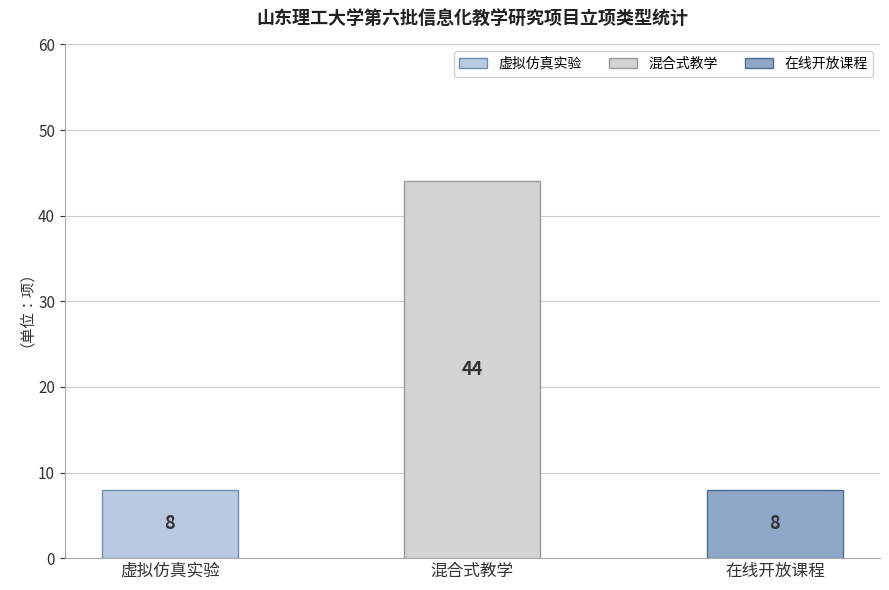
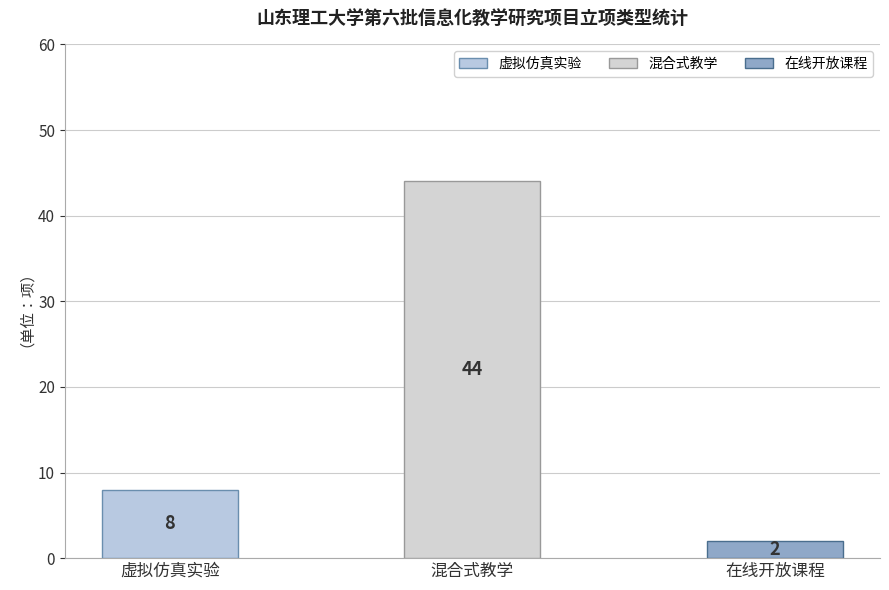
在线开放课程: 8 -> 2
